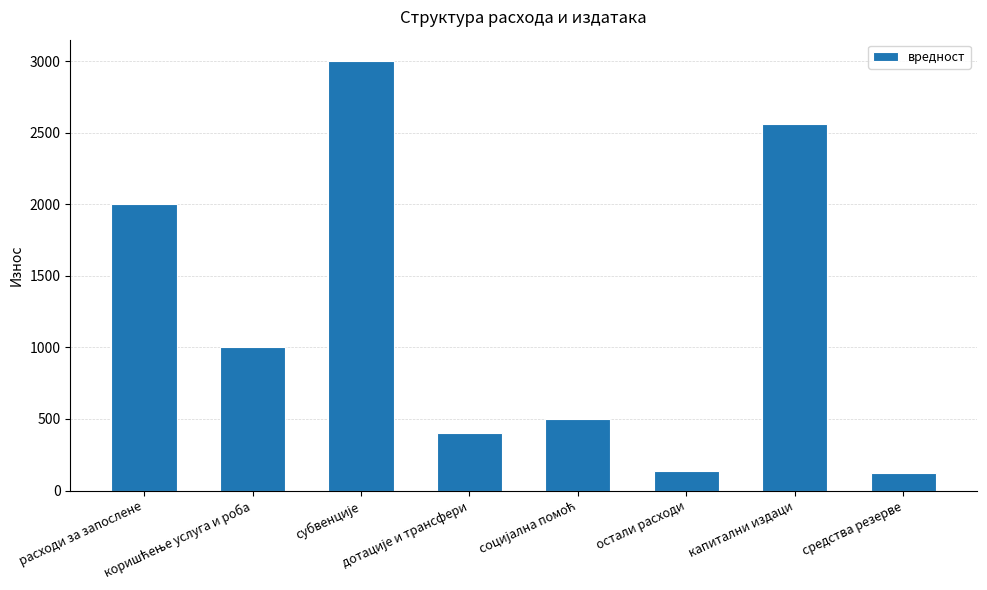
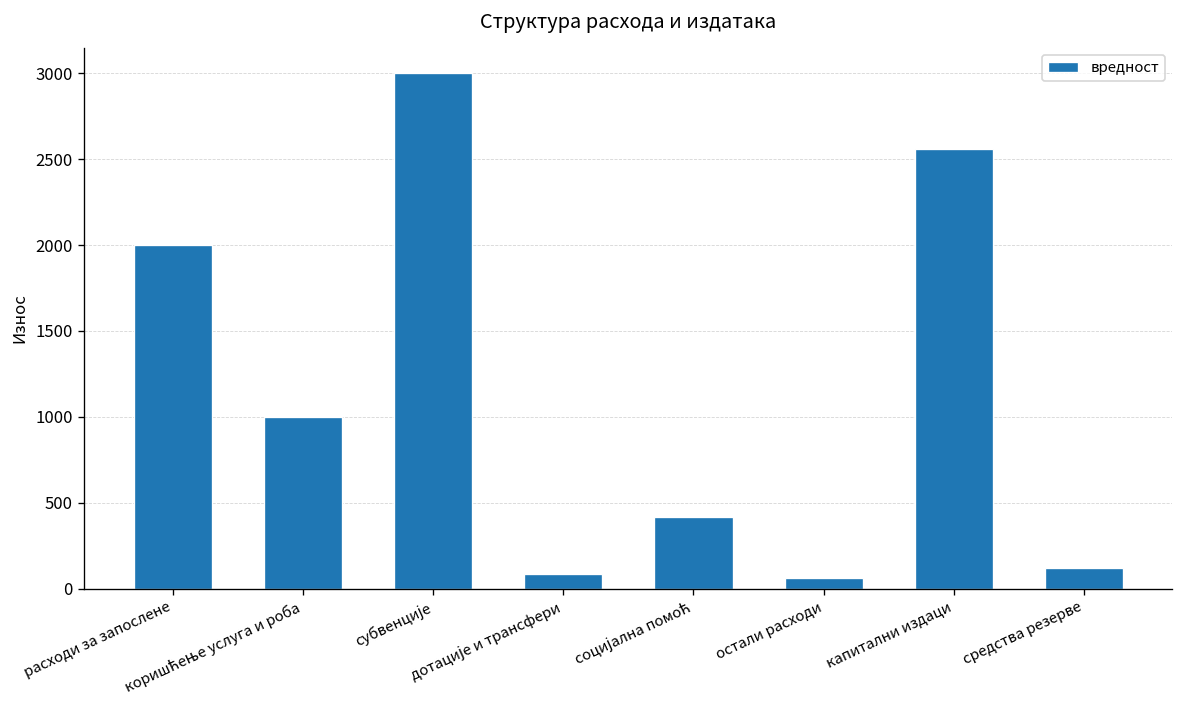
дотације и трансфери: 400 -> 90
социјална помоћ: 500 -> 420
остали расходи: 130 -> 60
